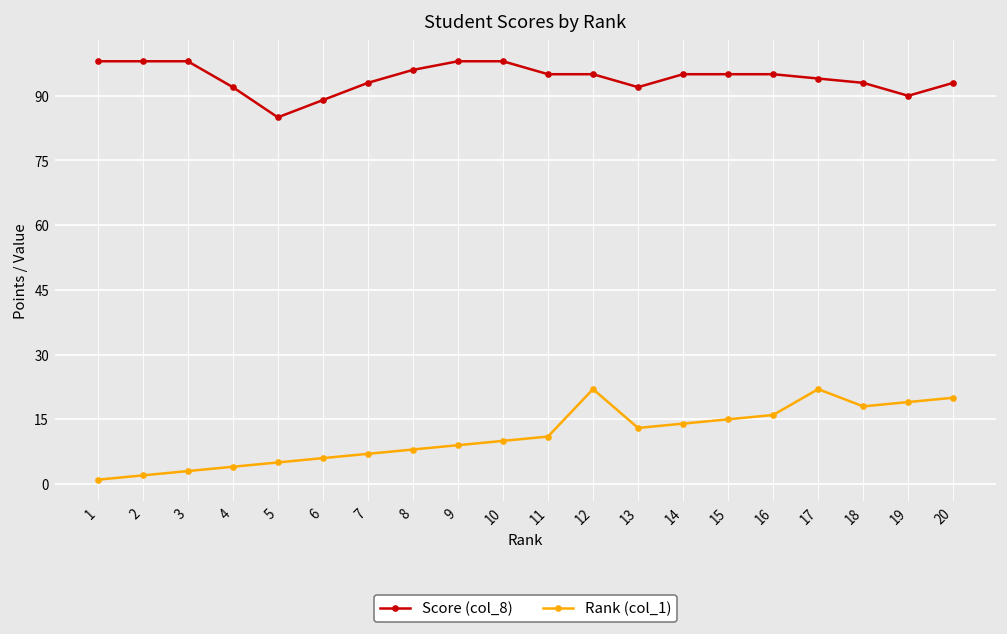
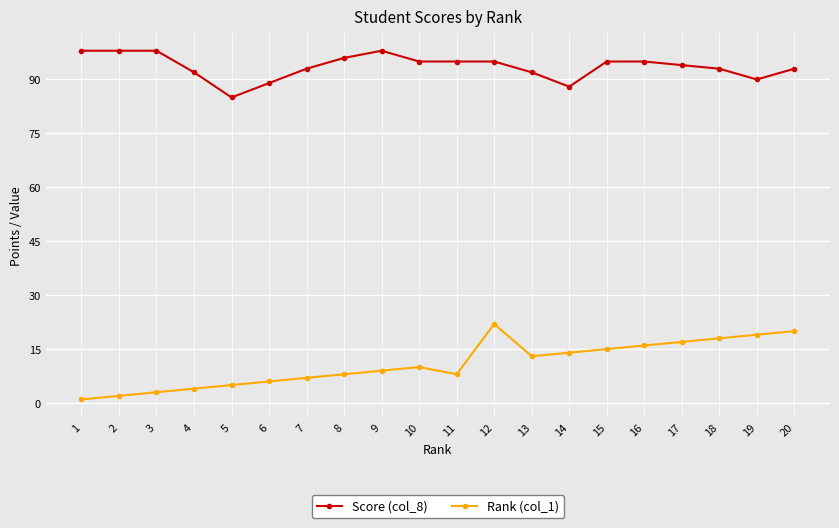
Score (col_8), 10: 98 -> 95
Rank (col_1), 11: 11 -> 8
Score (col_8), 14: 95 -> 88
Rank (col_1), 17: 22 -> 17
